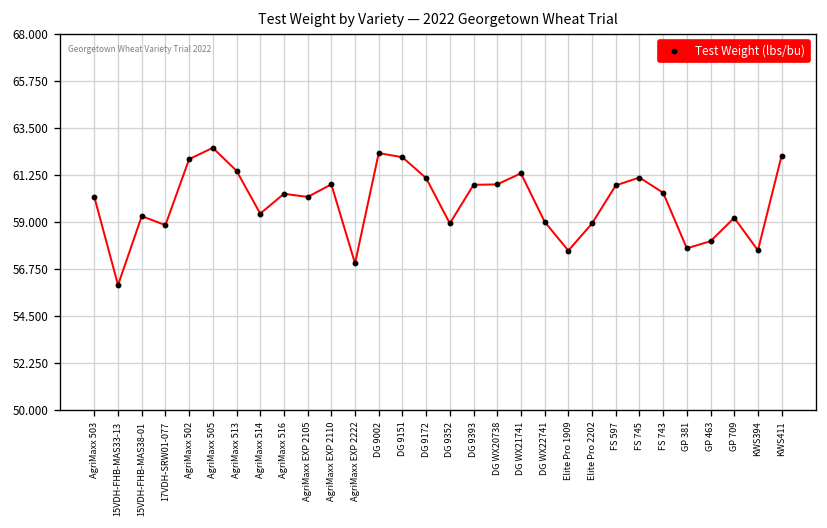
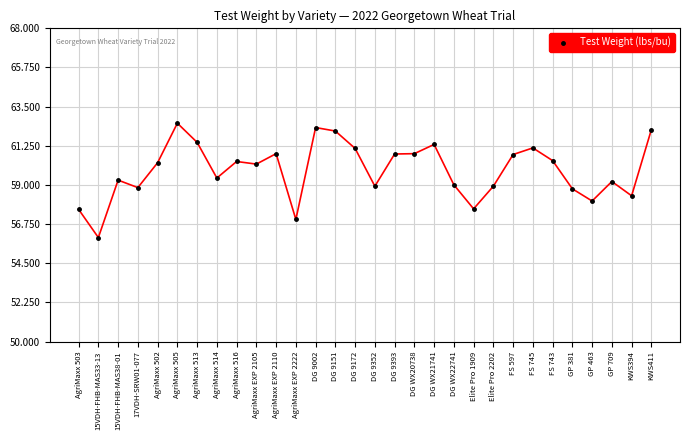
AgriMaxx 503: 60.2 -> 57.6
AgriMaxx 502: 62.0 -> 60.3
GP 381: 57.7 -> 58.8
KWS394: 57.6 -> 58.4
